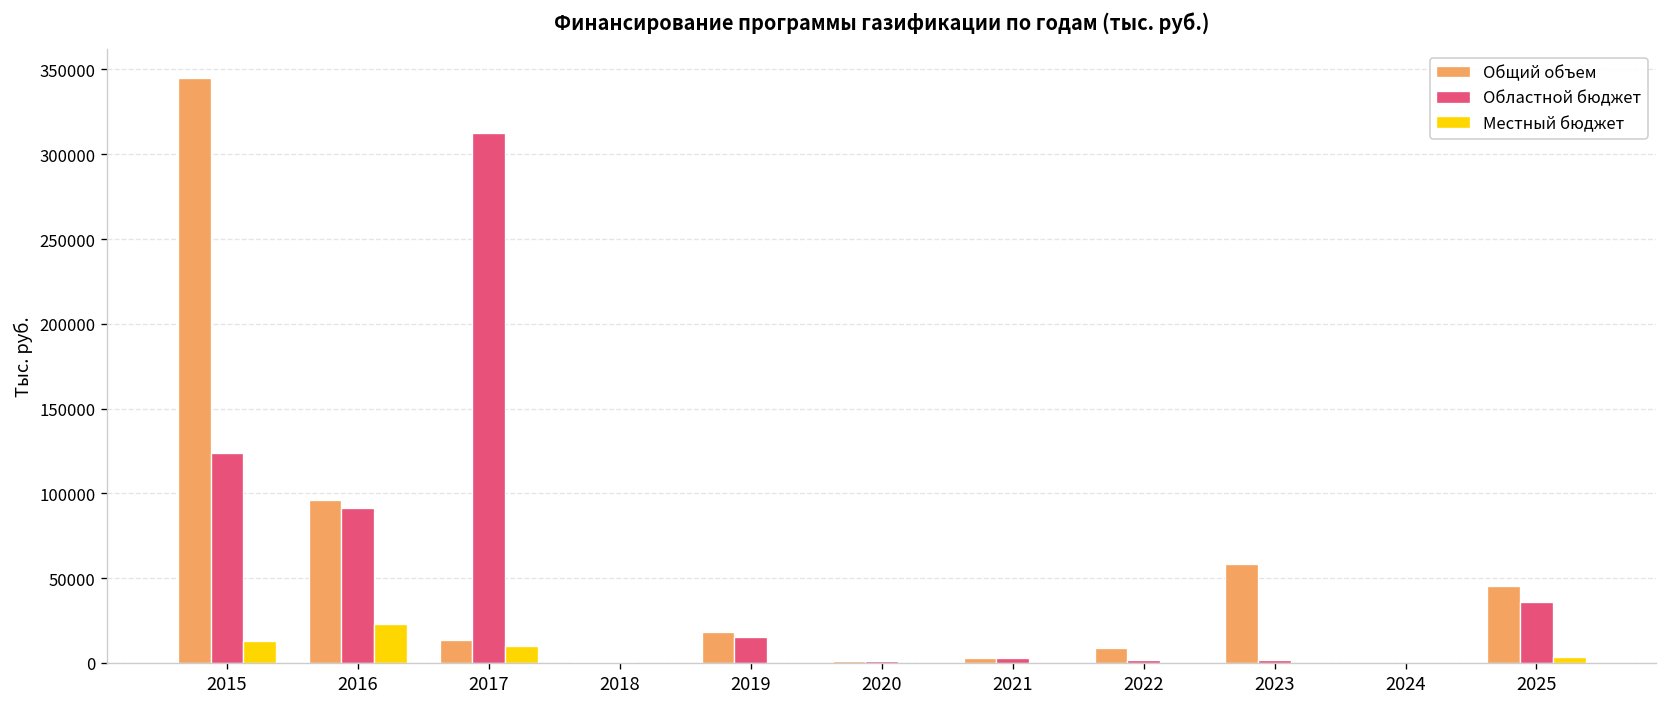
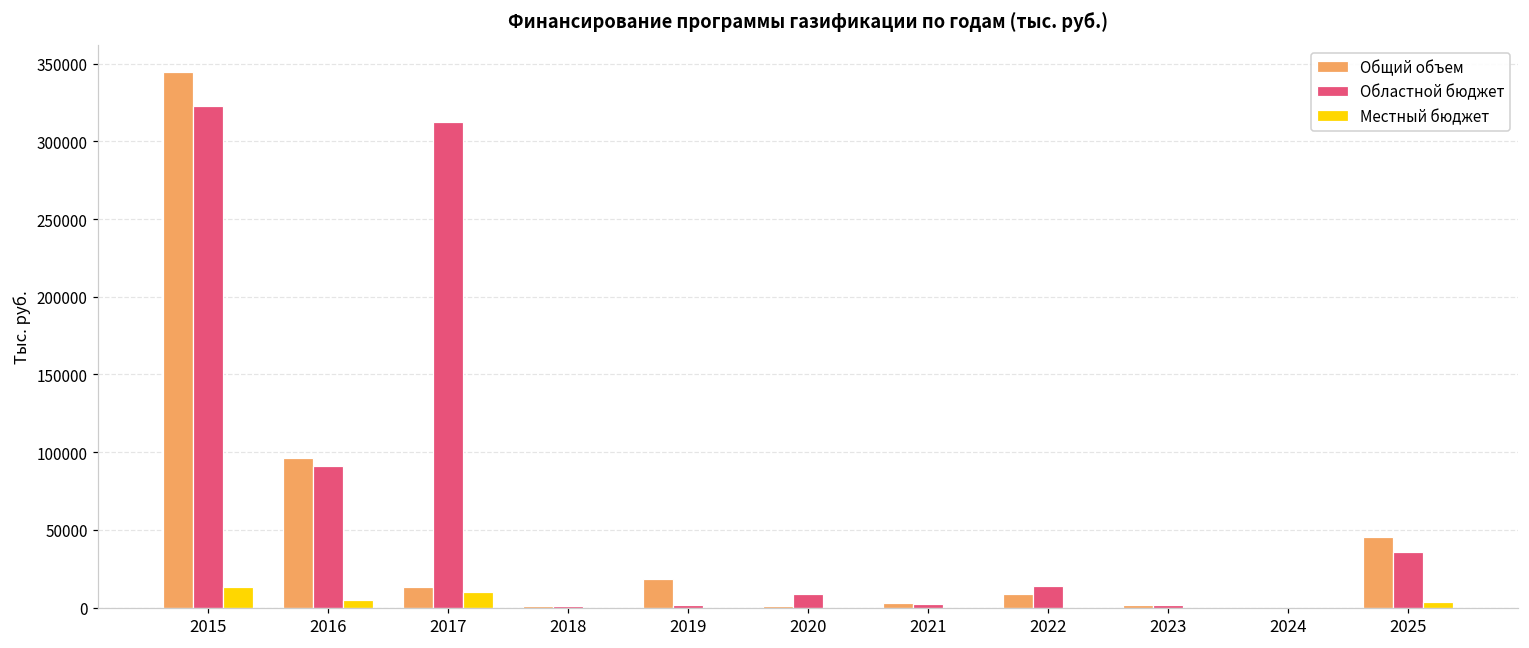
Областной бюджет, 2015: 124000 -> 323000
Местный бюджет, 2016: 23000 -> 5000
Областной бюджет, 2019: 15000 -> 1000
Областной бюджет, 2020: 1000 -> 9000
Областной бюджет, 2022: 2000 -> 14000
Общий объем, 2023: 58000 -> 2000
